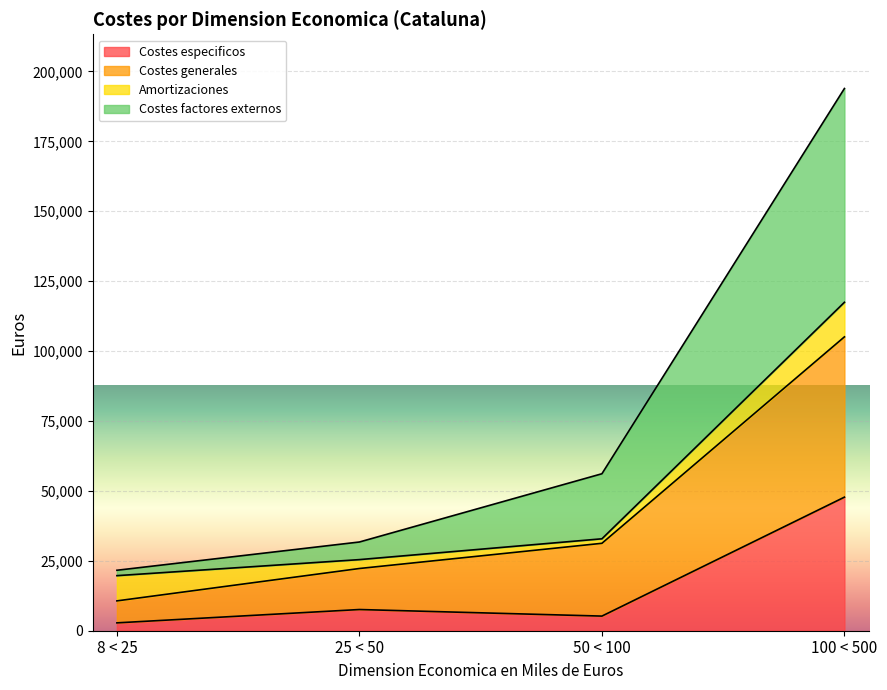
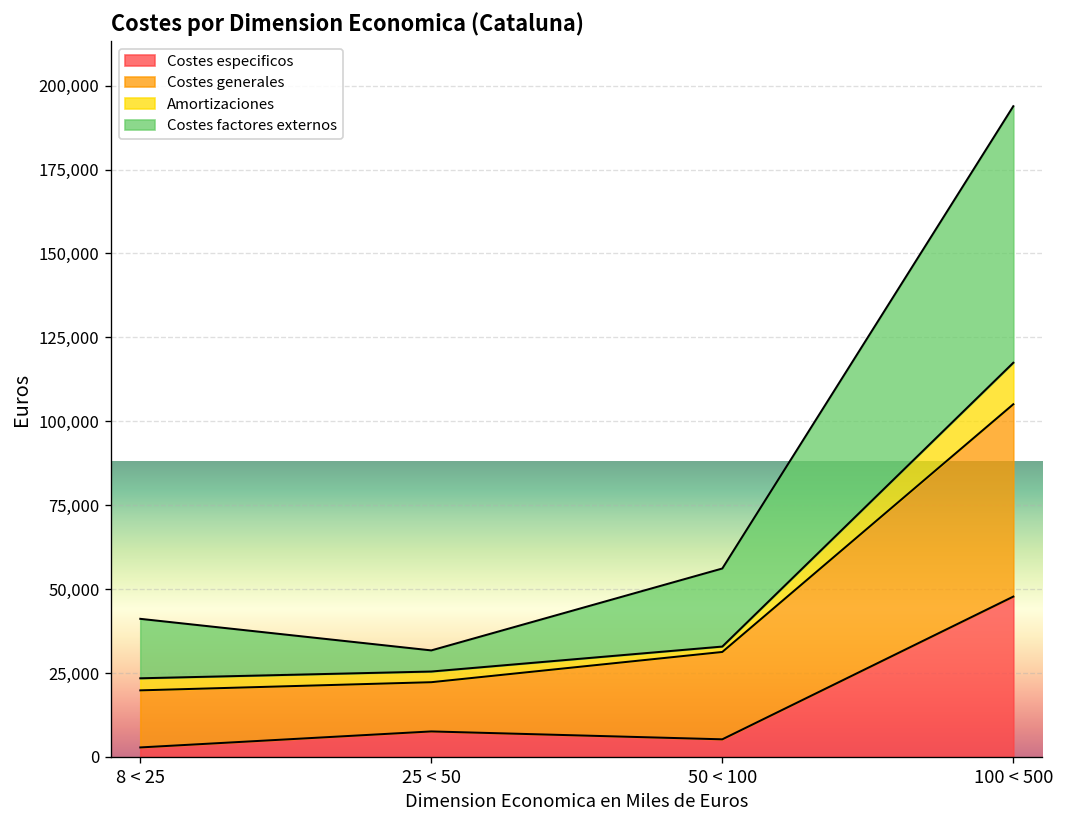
Costes generales, 8 < 25: 8,000 -> 17,000
Amortizaciones, 8 < 25: 9,000 -> 4,000
Costes factores externos, 8 < 25: 2,000 -> 18,000
